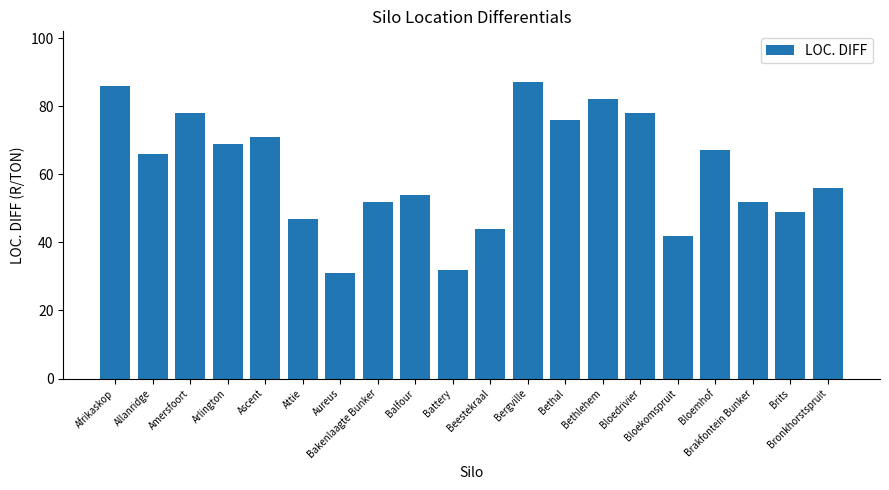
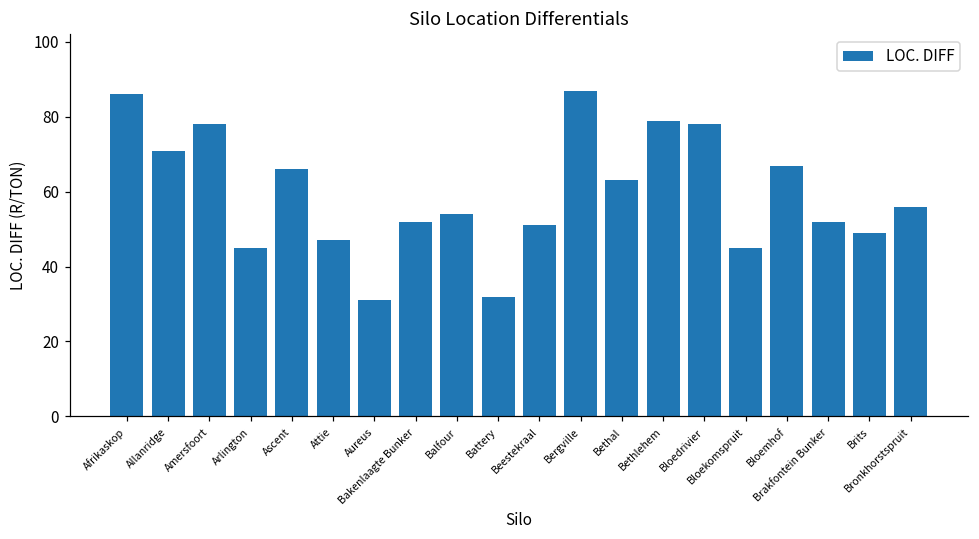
Allanridge: 66 -> 71
Arlington: 69 -> 45
Ascent: 71 -> 66
Beestekraal: 44 -> 51
Bethal: 76 -> 63
Bethlehem: 82 -> 79
Bloekomspruit: 42 -> 45
